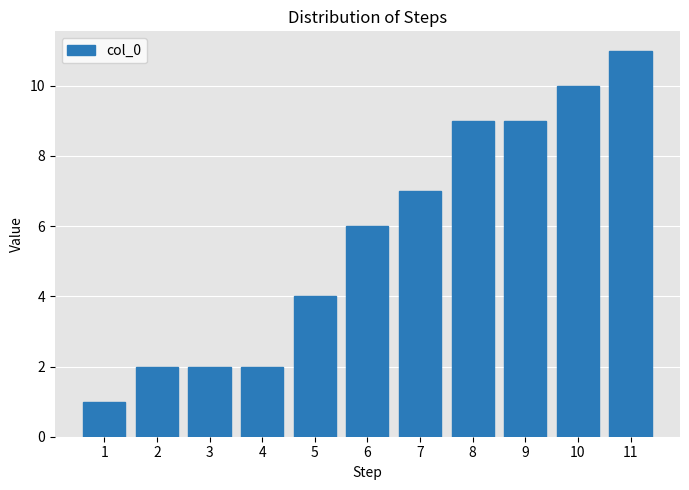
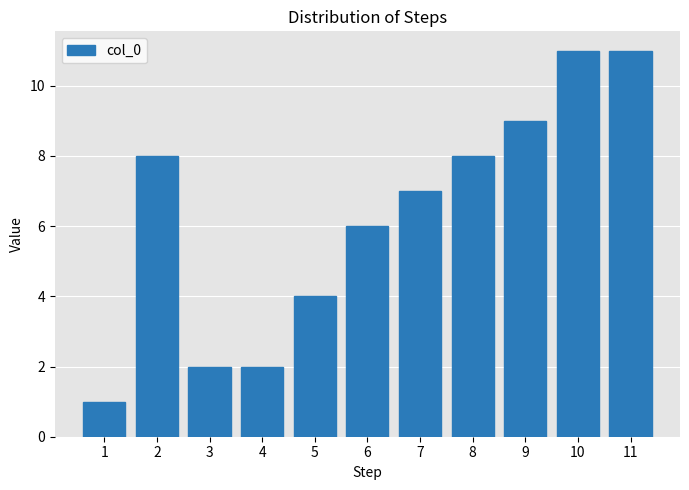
2: 2 -> 8
8: 9 -> 8
10: 10 -> 11
